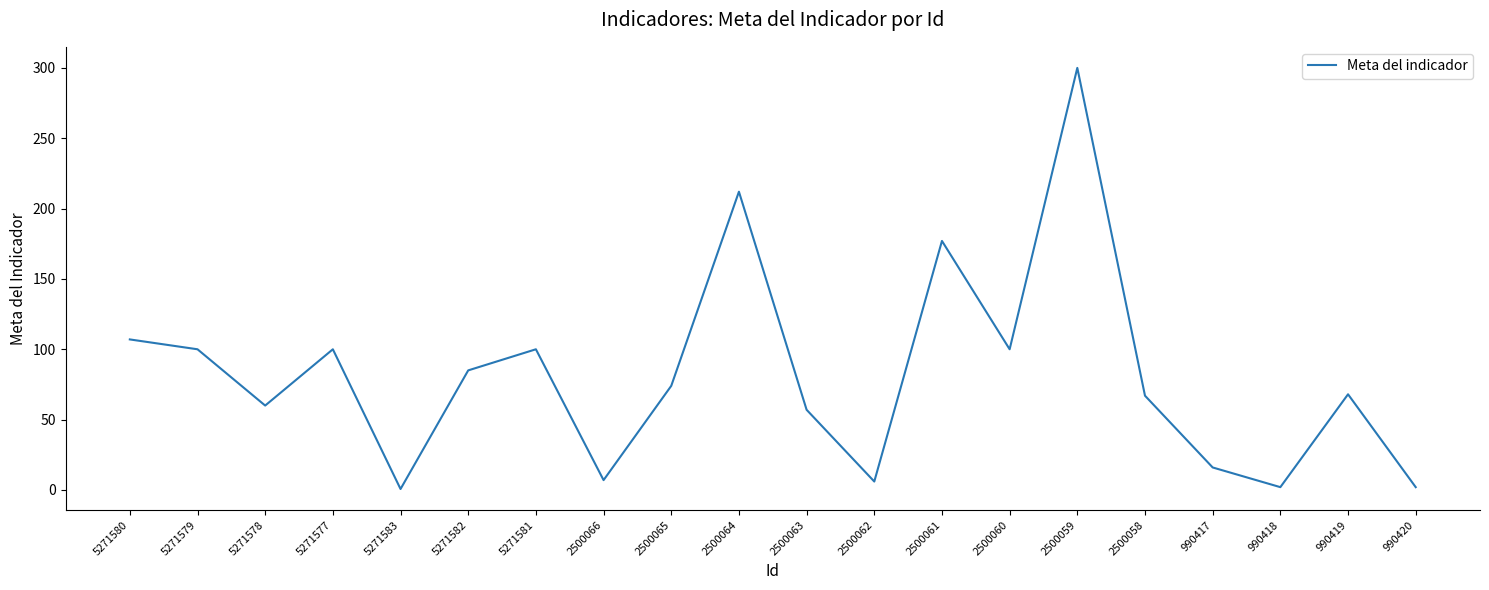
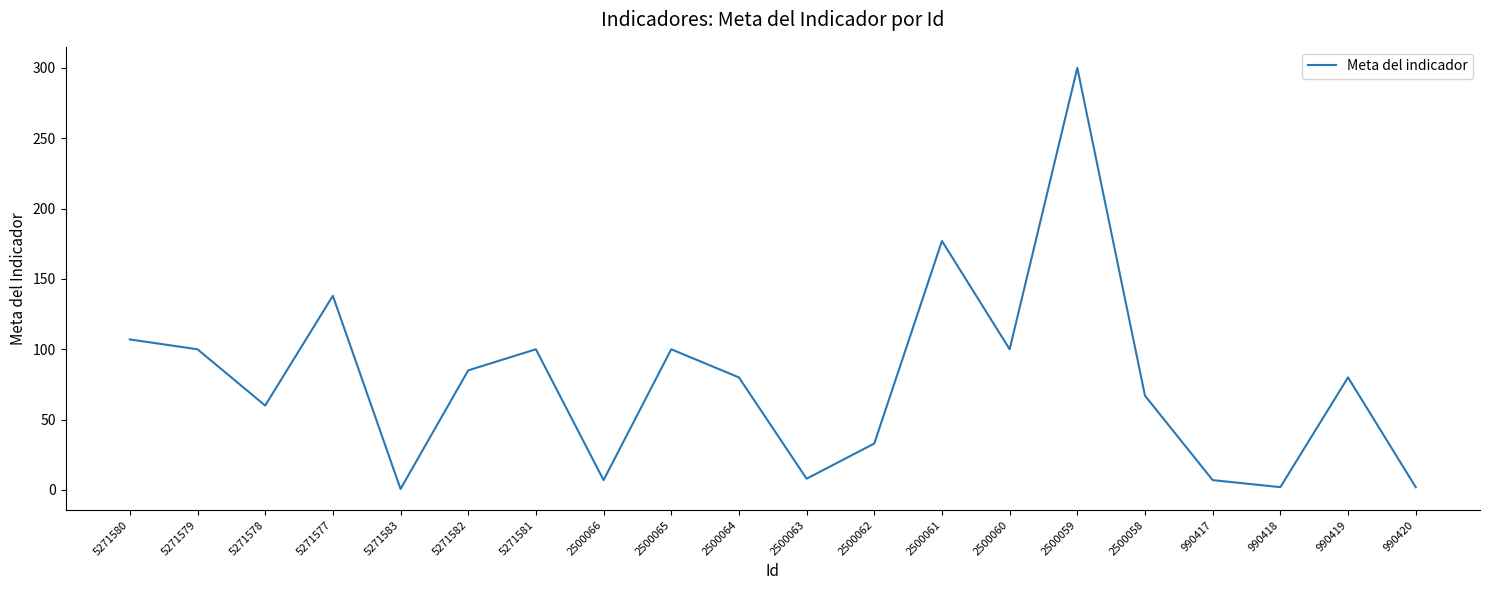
5271577: 100 -> 138
2500065: 74 -> 100
2500064: 212 -> 80
2500063: 57 -> 8
2500062: 6 -> 33
990417: 16 -> 7
990419: 68 -> 80
